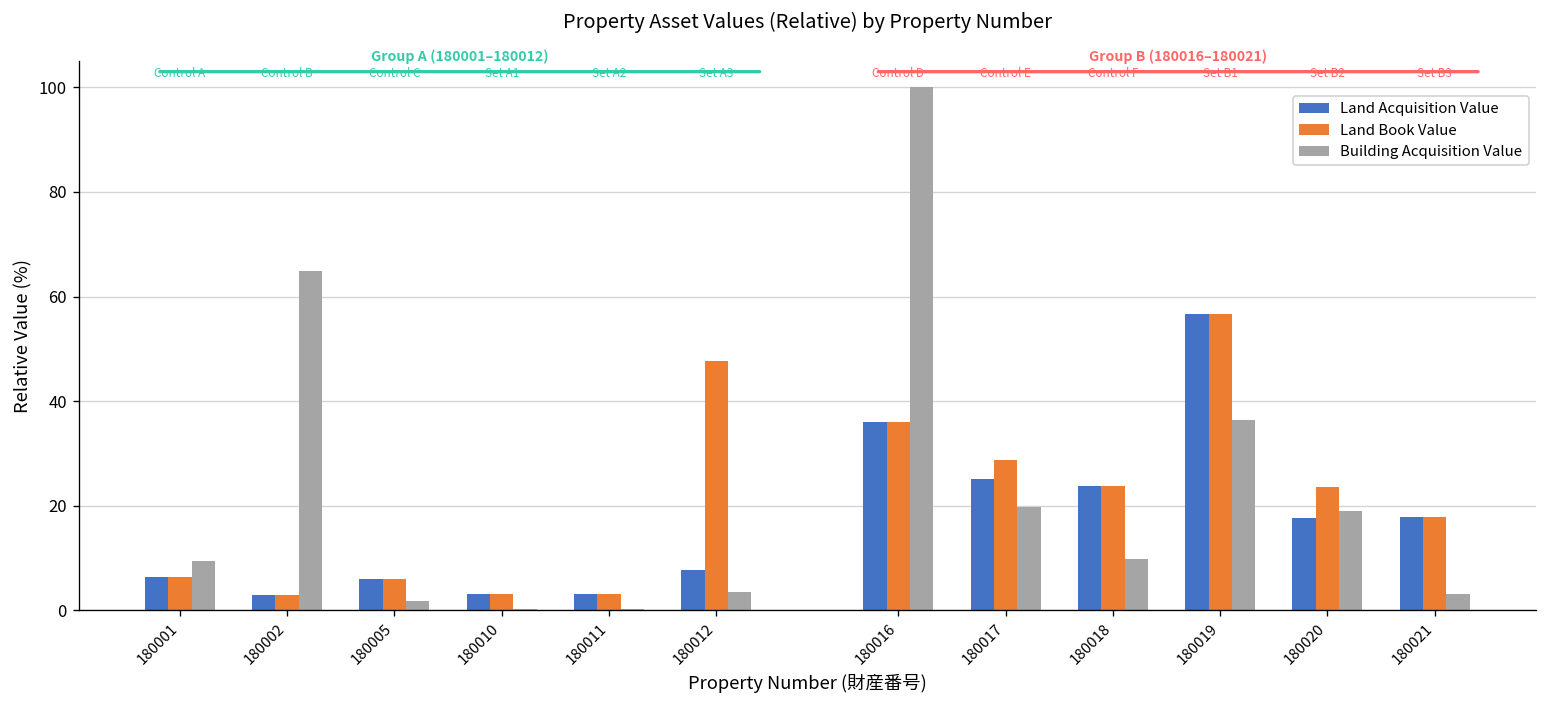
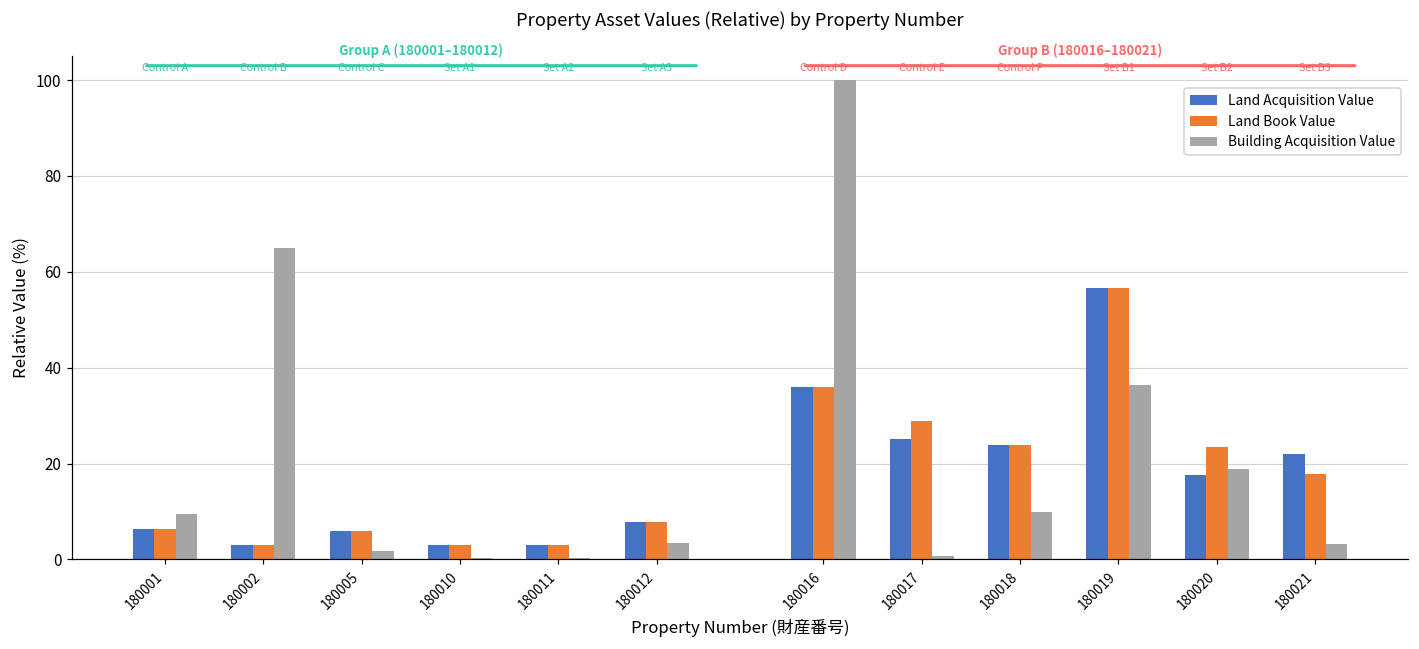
Land Book Value, 180012: 48 -> 8
Building Acquisition Value, 180017: 20 -> 1
Land Acquisition Value, 180021: 18 -> 22
